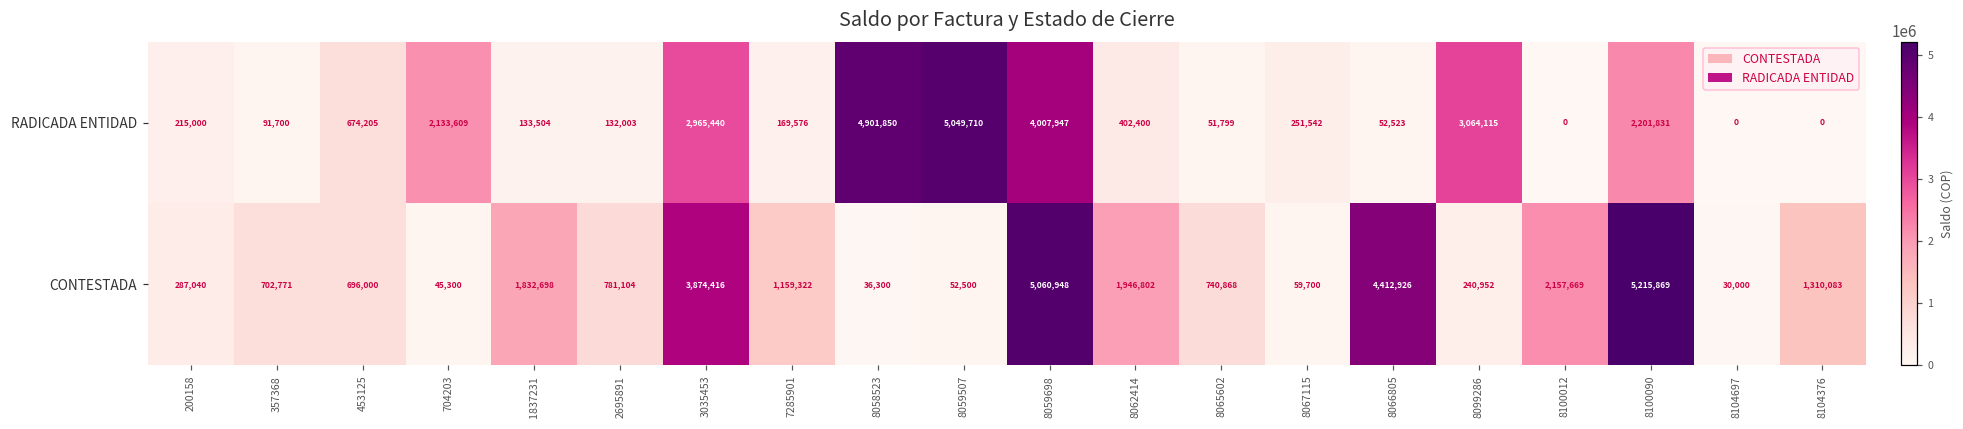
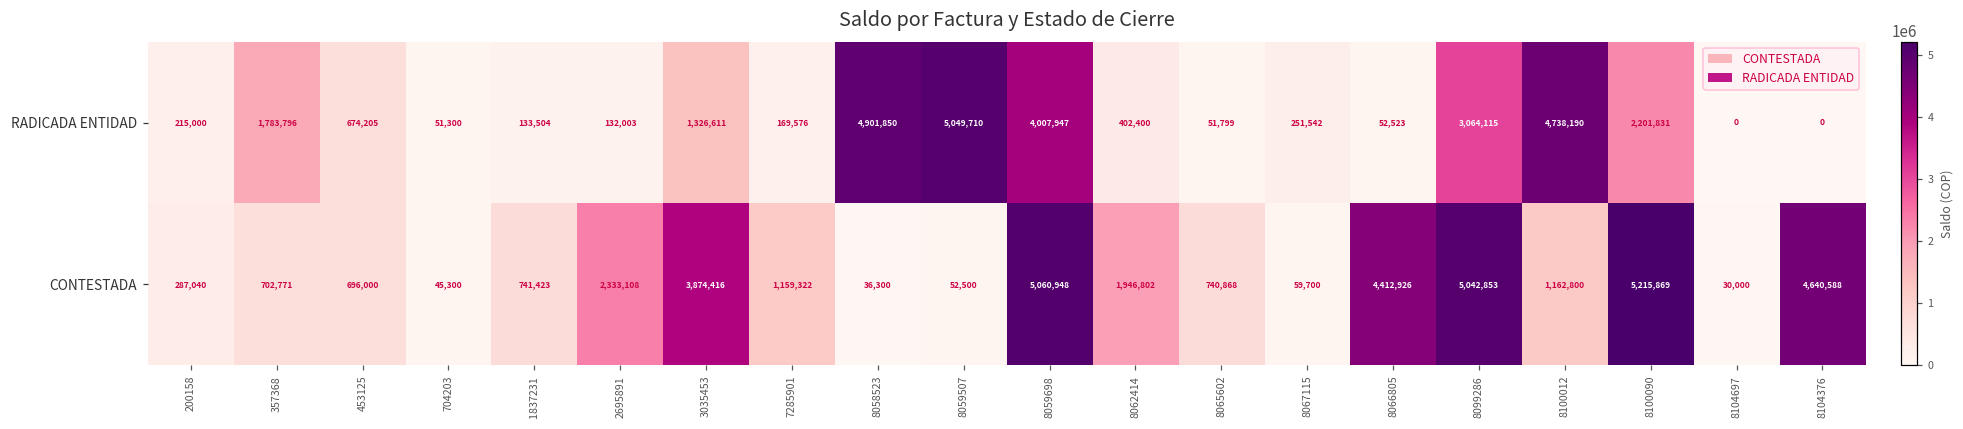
RADICADA ENTIDAD, 357368: 91,700 -> 1,783,796
RADICADA ENTIDAD, 704203: 2,133,609 -> 51,300
RADICADA ENTIDAD, 3035453: 2,965,440 -> 1,326,611
RADICADA ENTIDAD, 8100012: 0 -> 4,738,190
CONTESTADA, 1837231: 1,832,698 -> 741,423
CONTESTADA, 2695891: 781,104 -> 2,333,108
CONTESTADA, 8099286: 240,952 -> 5,042,853
CONTESTADA, 8100012: 2,157,669 -> 1,162,800
CONTESTADA, 8104376: 1,310,083 -> 4,640,588
